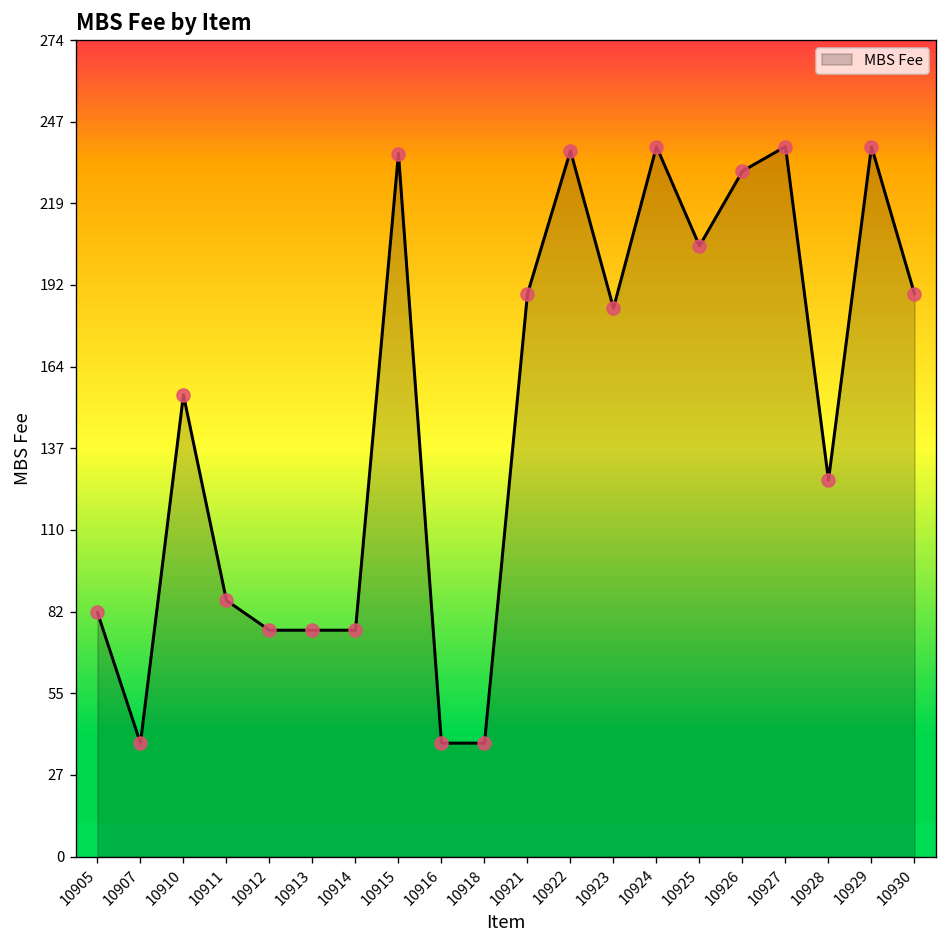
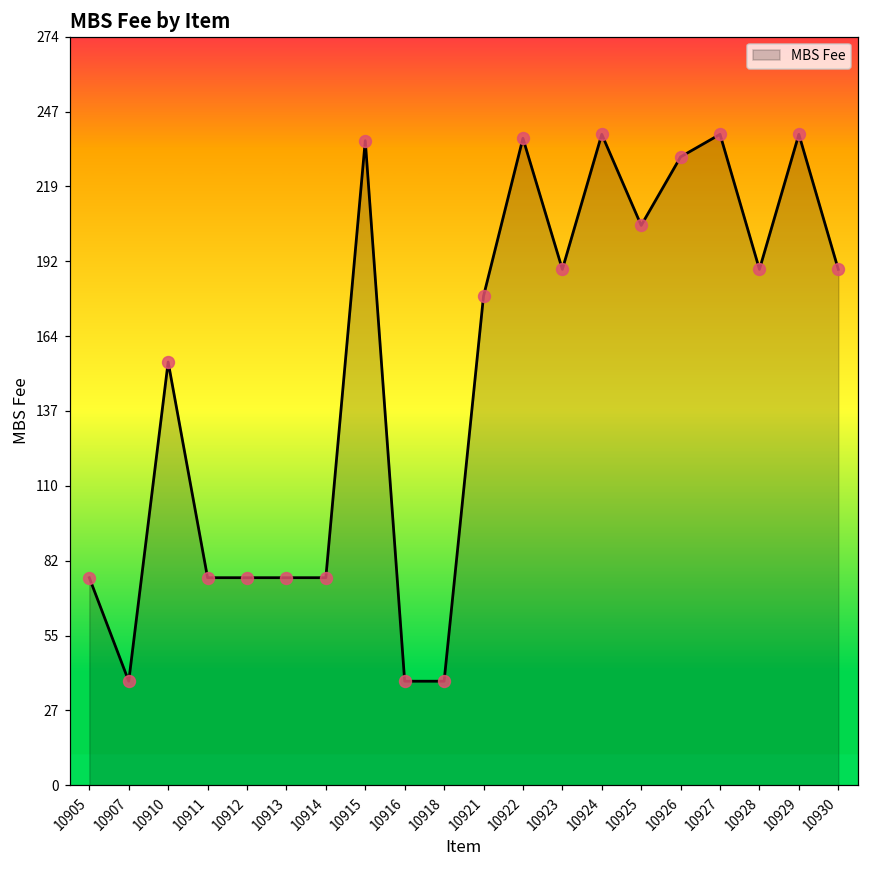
10905: 82 -> 76
10911: 86 -> 76
10921: 189 -> 179
10923: 184 -> 189
10928: 126 -> 189
